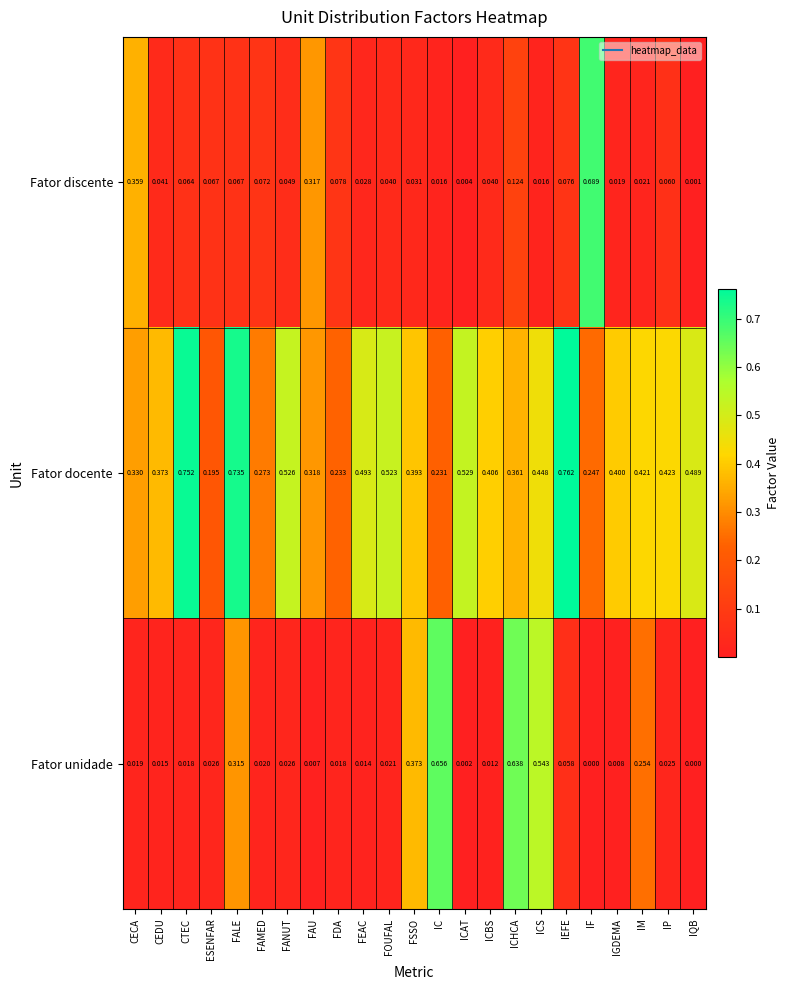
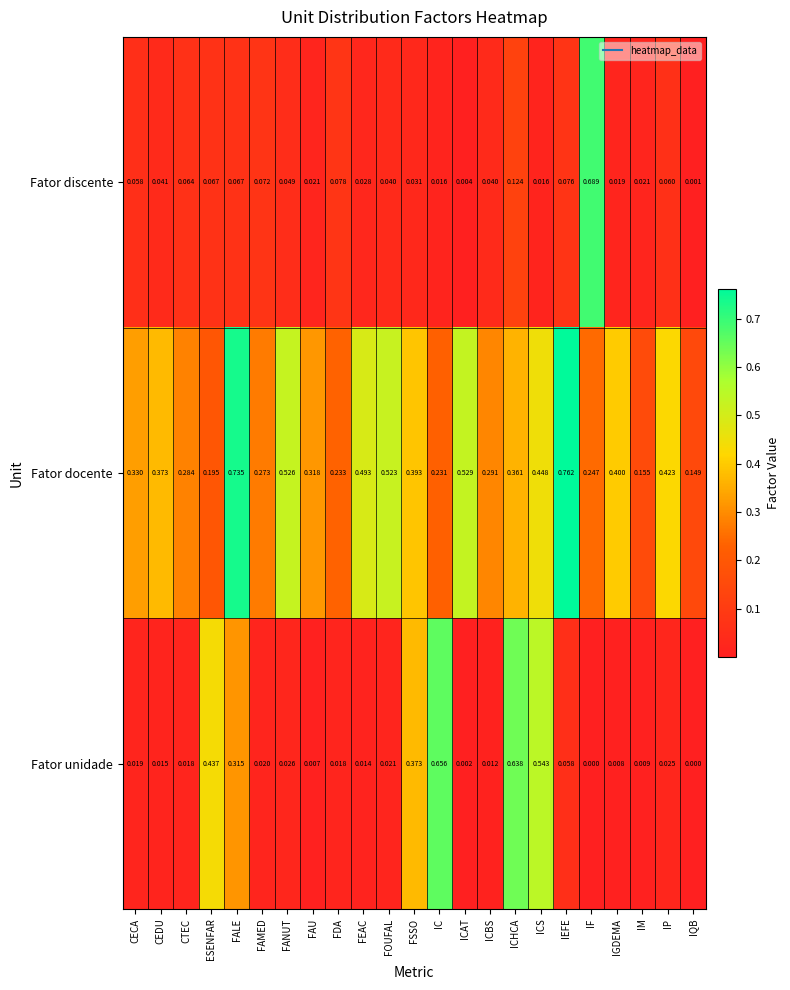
Fator discente, CECA: 0.359 -> 0.058
Fator discente, FAU: 0.317 -> 0.021
Fator docente, CTEC: 0.752 -> 0.284
Fator docente, ICBS: 0.406 -> 0.291
Fator docente, IM: 0.421 -> 0.155
Fator docente, IQB: 0.489 -> 0.149
Fator unidade, ESENFAR: 0.026 -> 0.437
Fator unidade, IM: 0.254 -> 0.009
